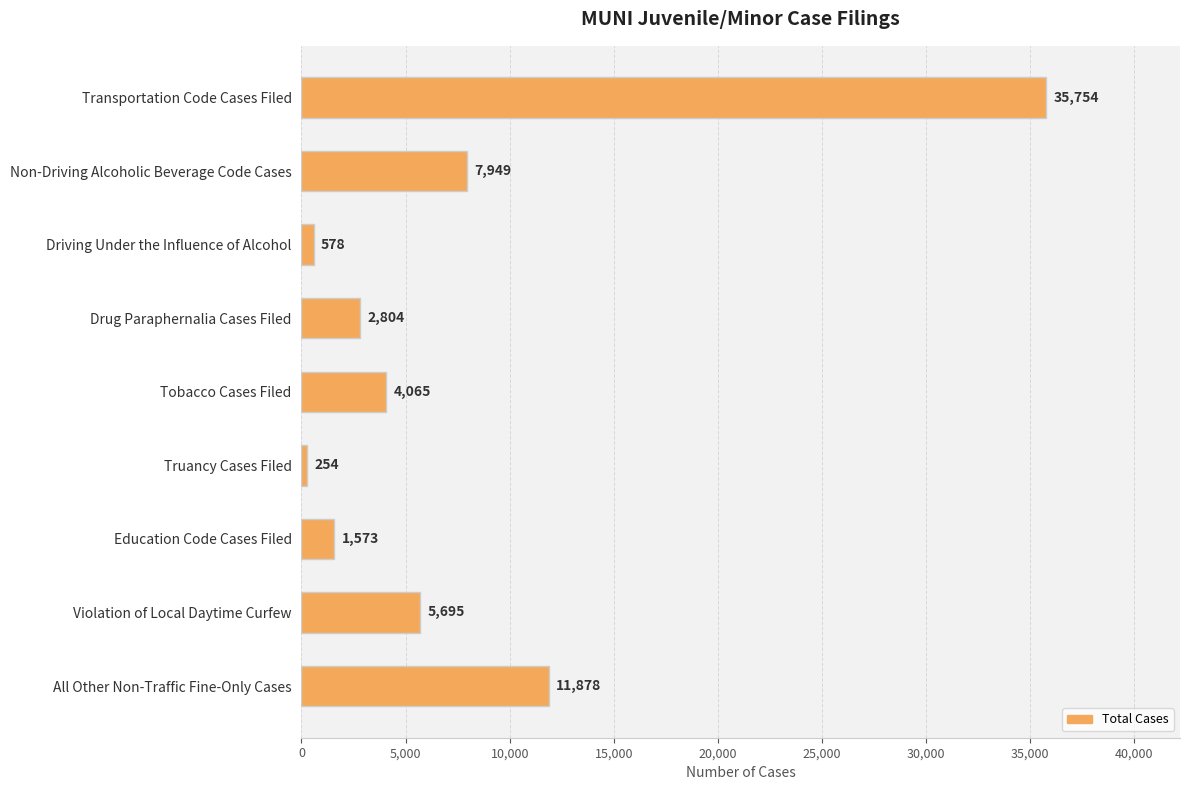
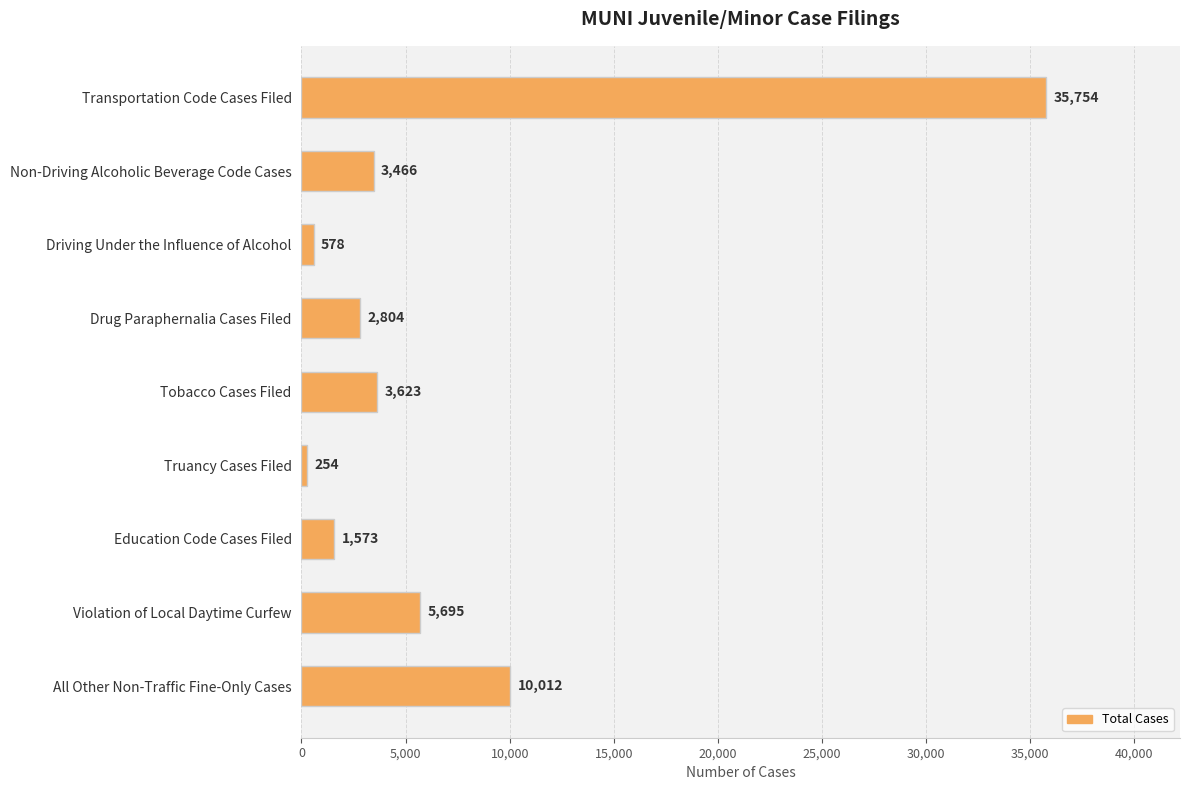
Non-Driving Alcoholic Beverage Code Cases: 7,949 -> 3,466
Tobacco Cases Filed: 4,065 -> 3,623
All Other Non-Traffic Fine-Only Cases: 11,878 -> 10,012
